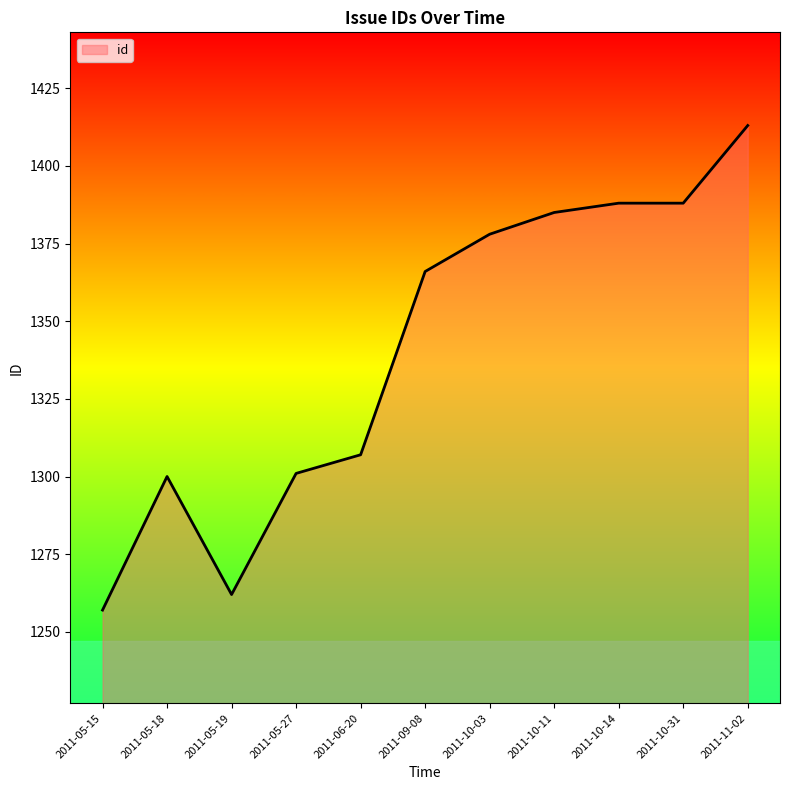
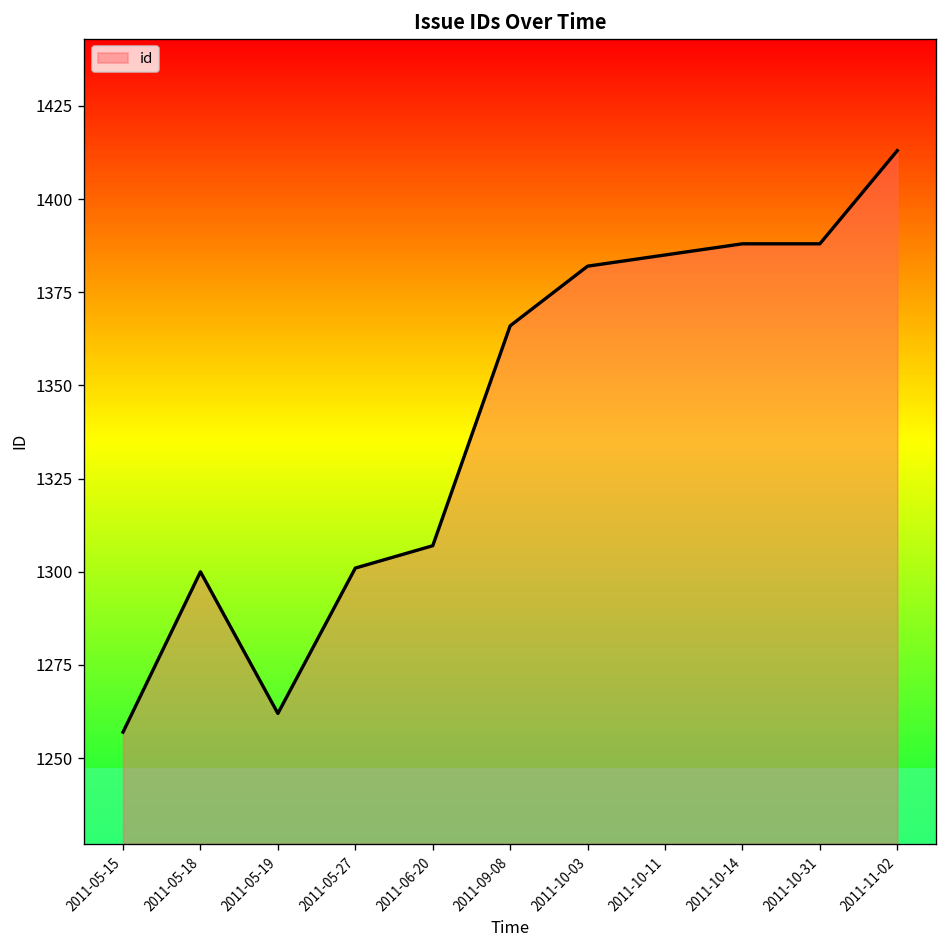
2011-10-03: 1378 -> 1382
